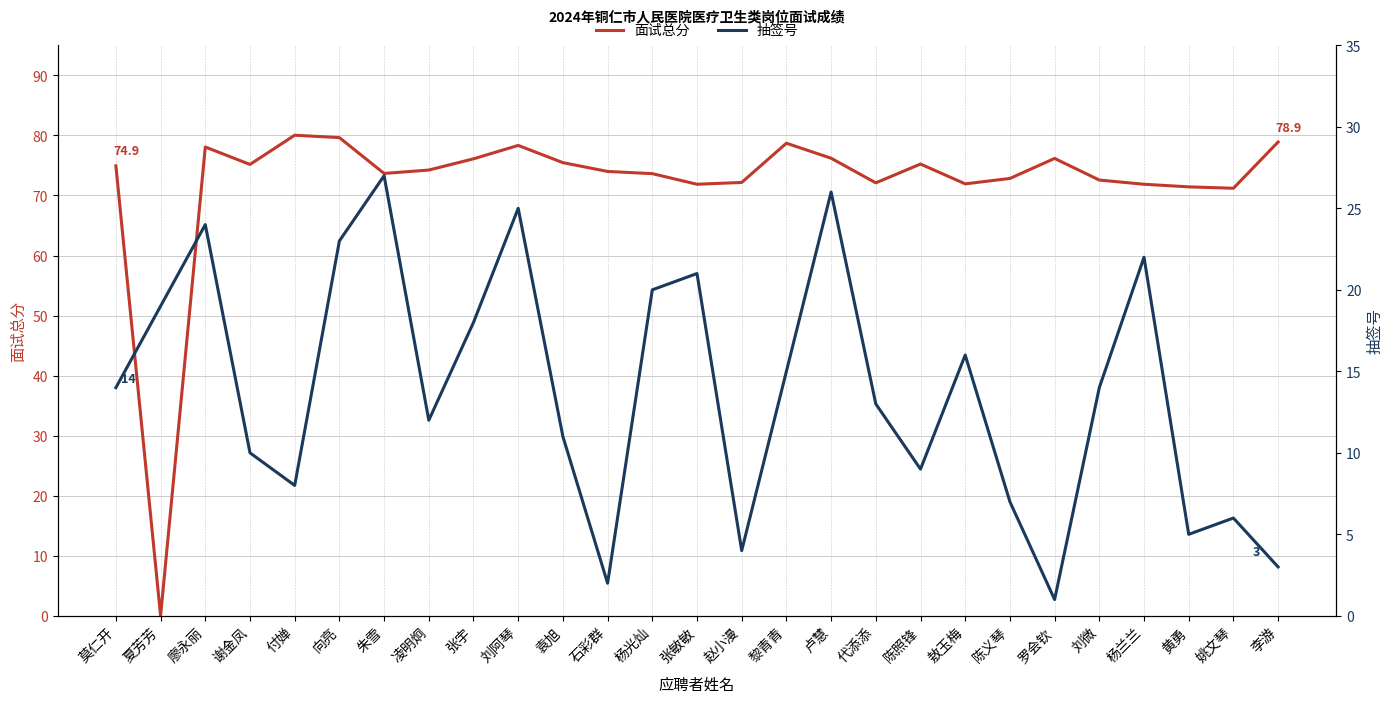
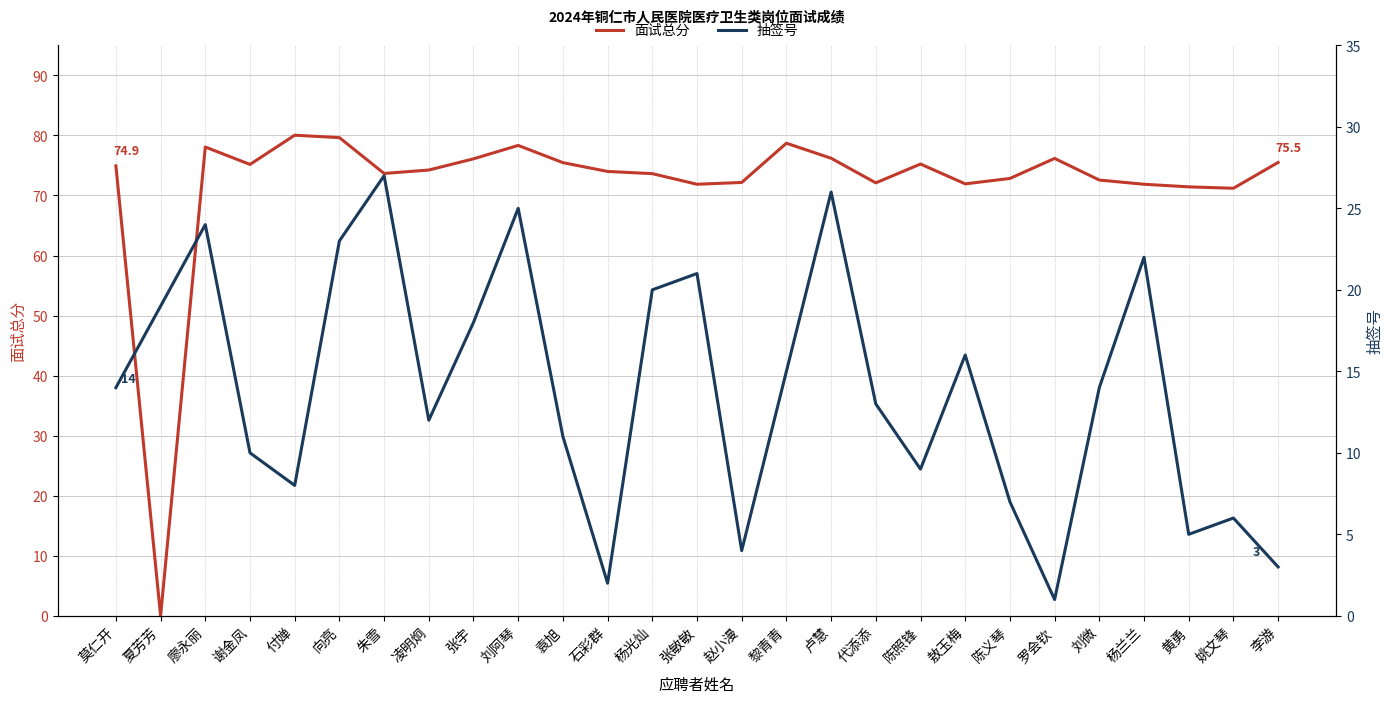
面试总分, 李游: 78.9 -> 75.5
